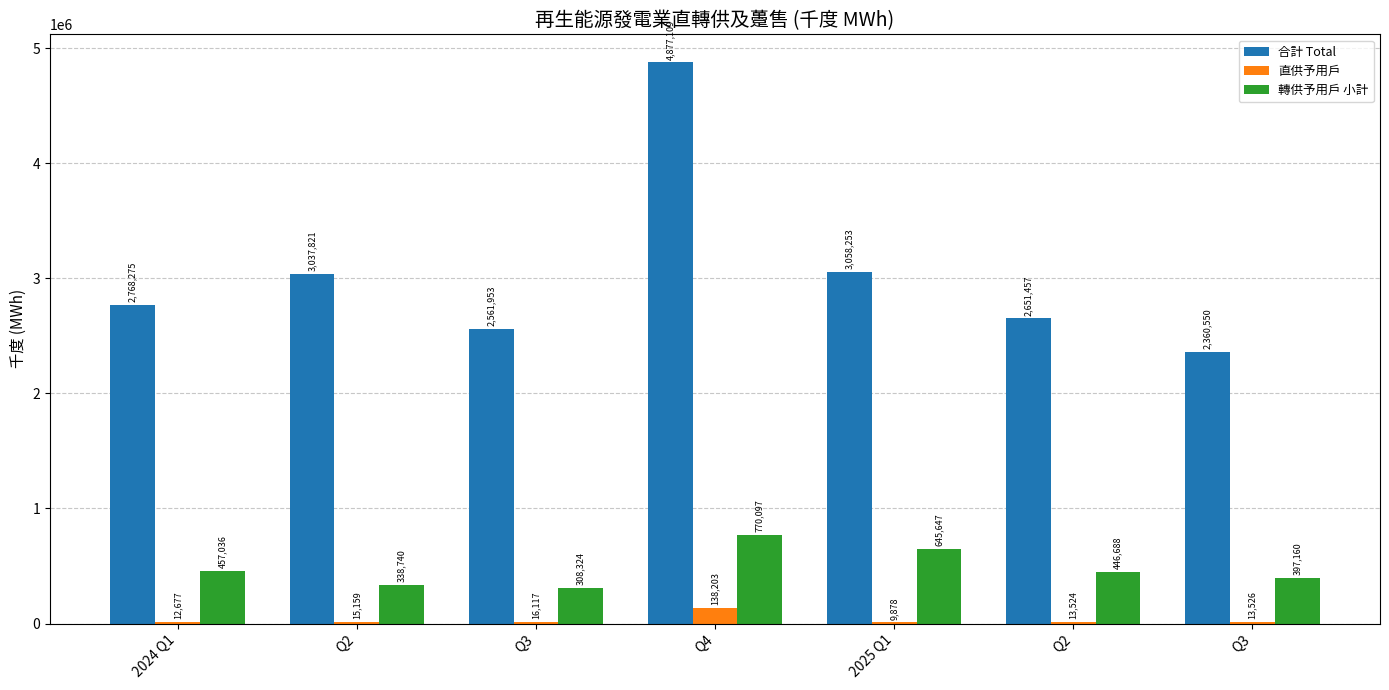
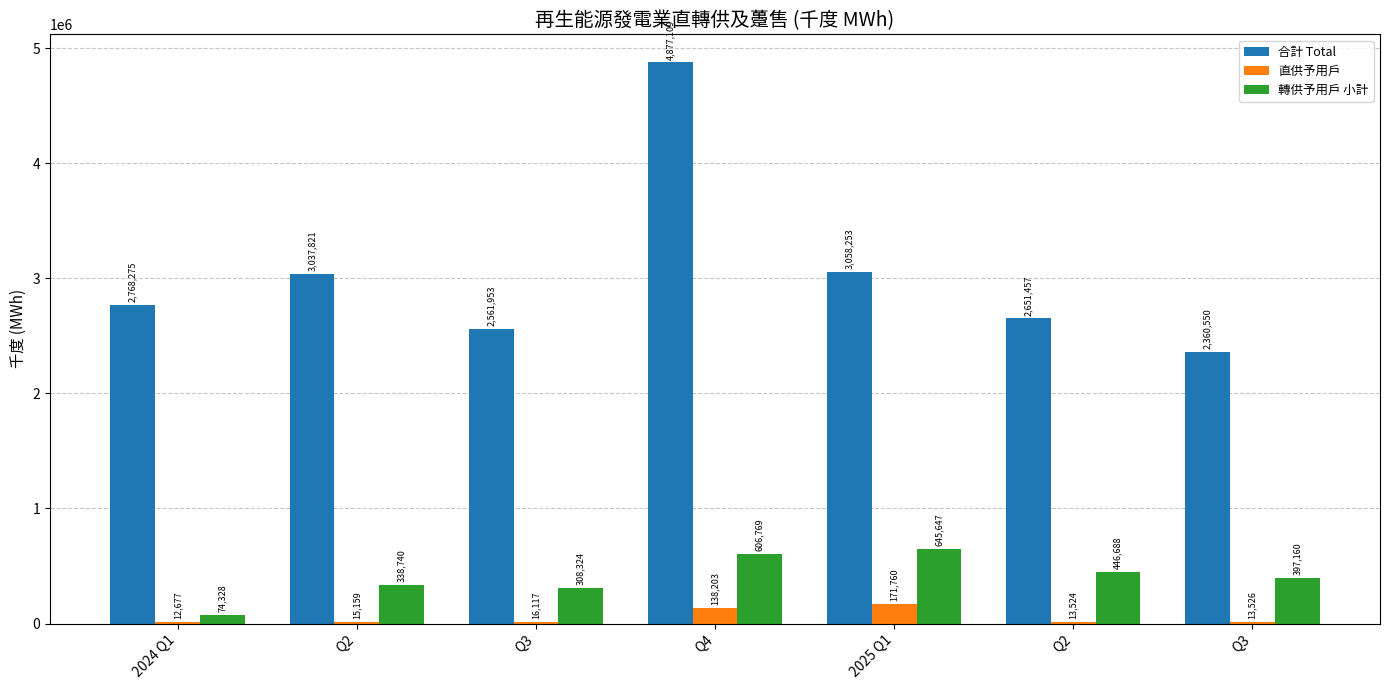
轉供予用戶 小計, 2024 Q1: 457,036 -> 74,328
轉供予用戶 小計, Q4: 770,097 -> 606,769
直供予用戶, 2025 Q1: 9,878 -> 171,760
